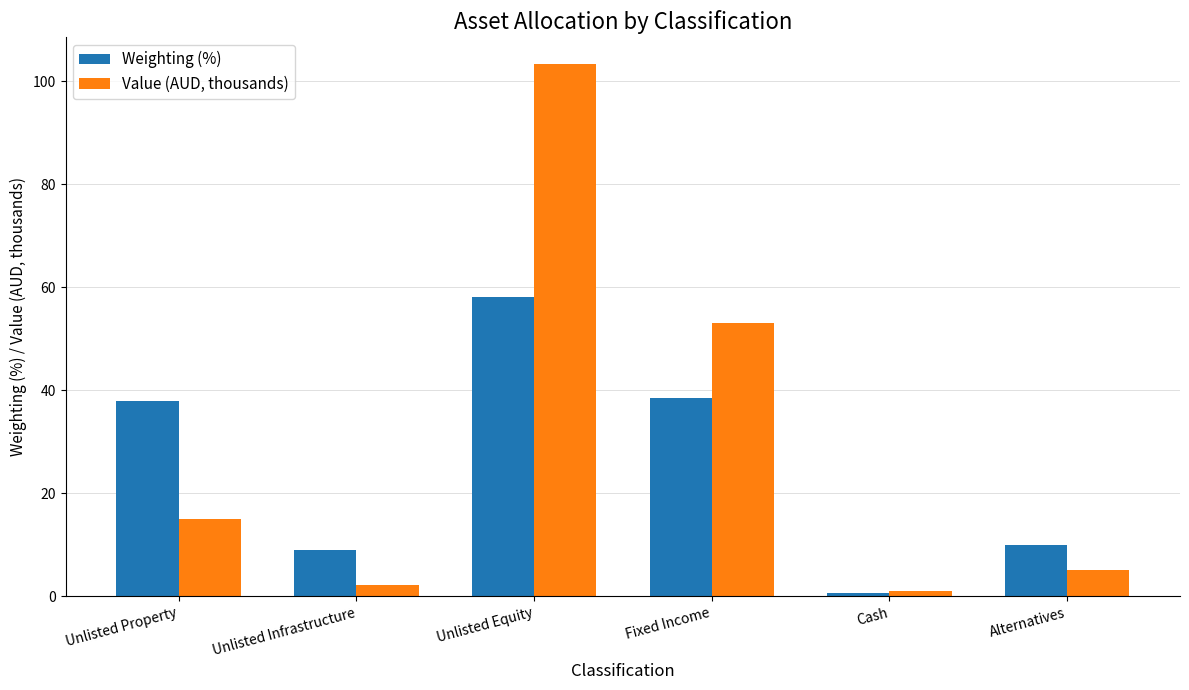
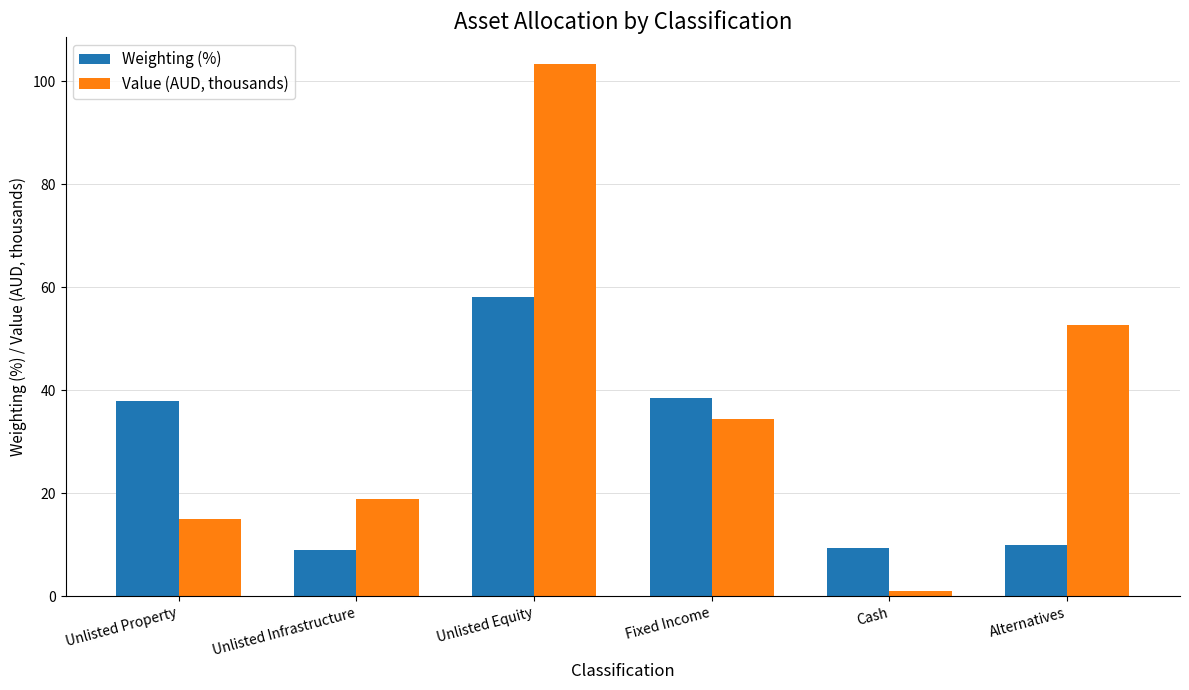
Value (AUD, thousands), Unlisted Infrastructure: 2 -> 19
Value (AUD, thousands), Fixed Income: 53 -> 34
Weighting (%), Cash: 1 -> 9
Value (AUD, thousands), Alternatives: 5 -> 53
